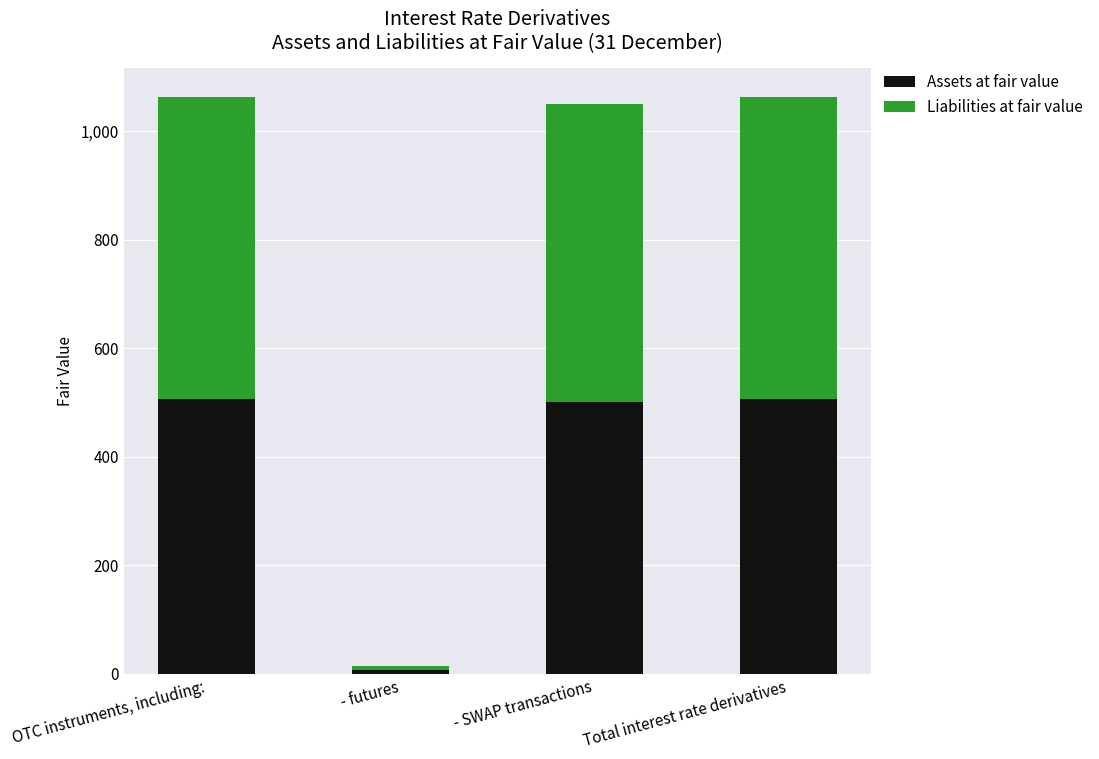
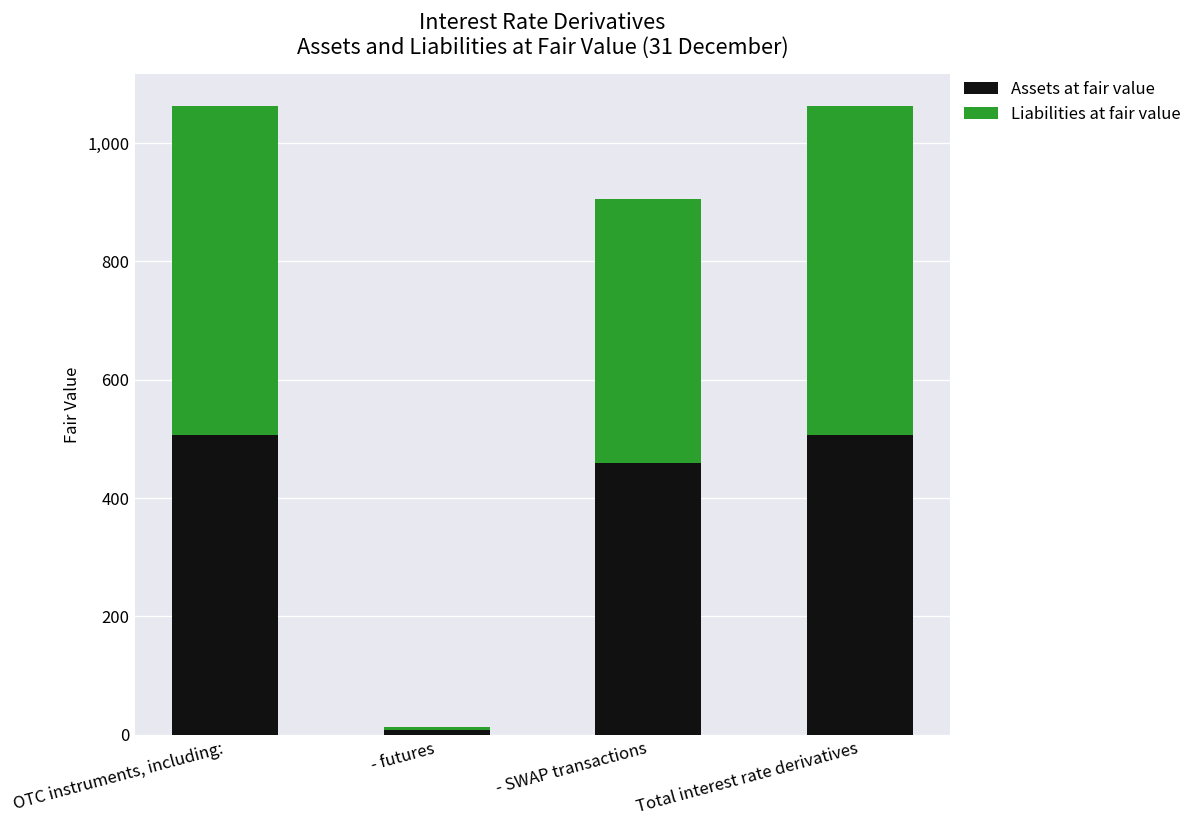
Assets at fair value, - SWAP transactions: 500 -> 460
Liabilities at fair value, - SWAP transactions: 550 -> 450
